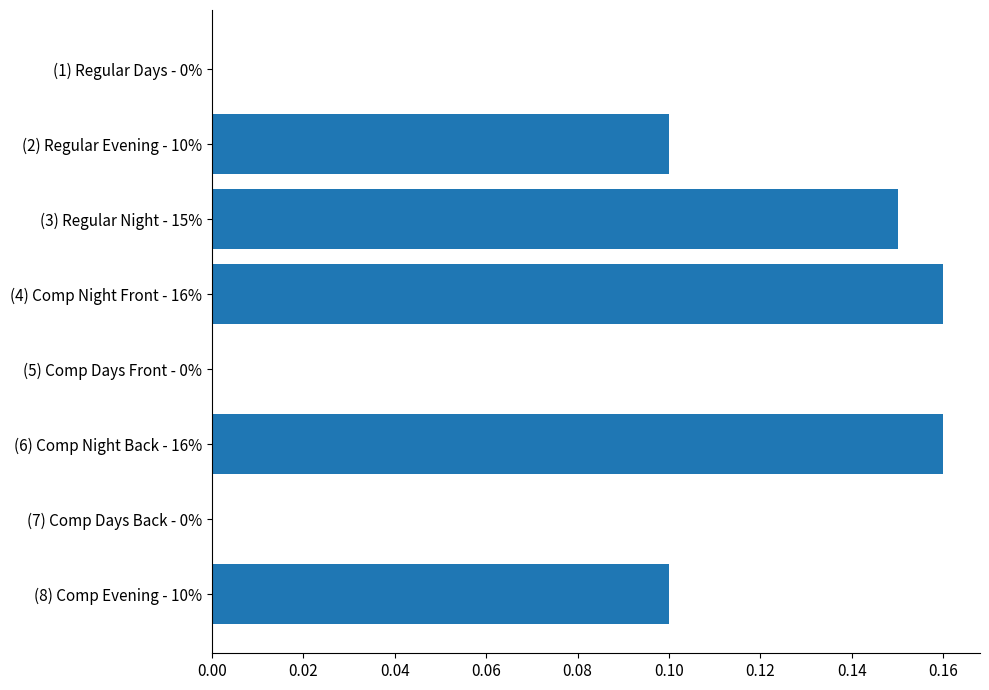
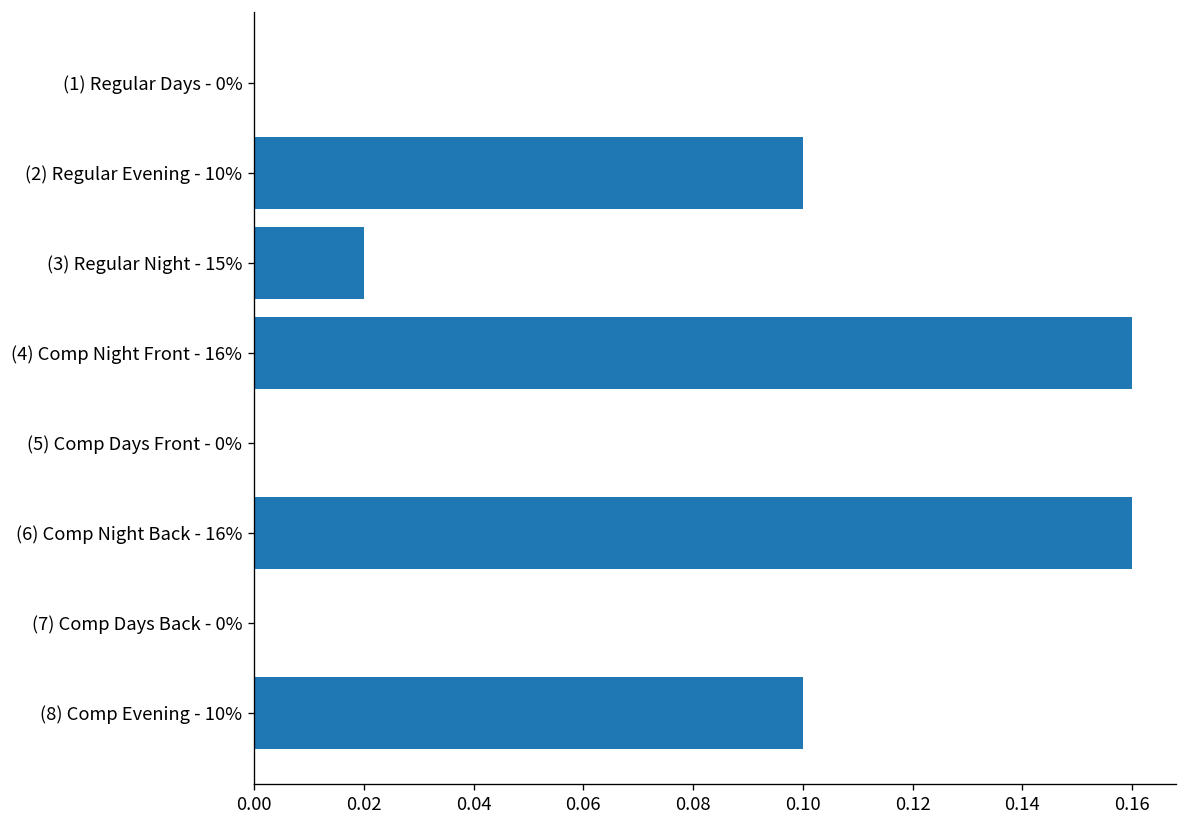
(3) Regular Night - 15%: 0.15 -> 0.02
